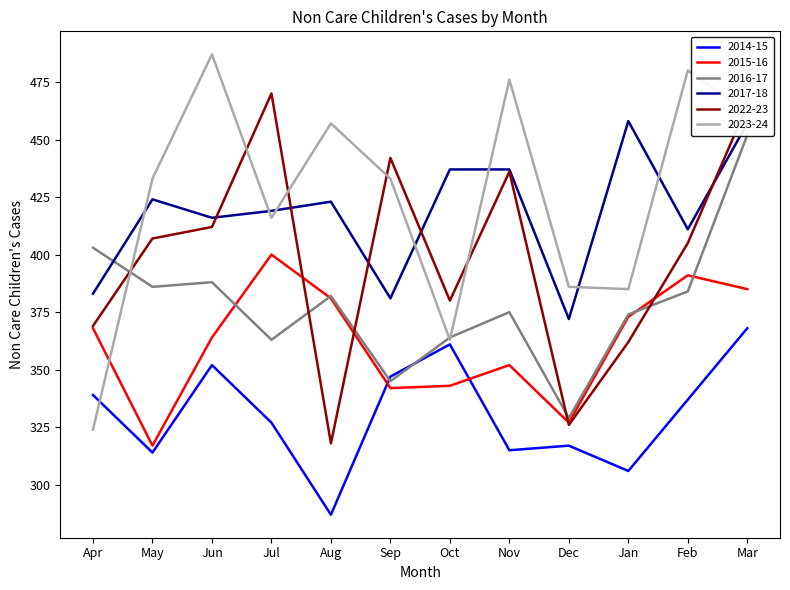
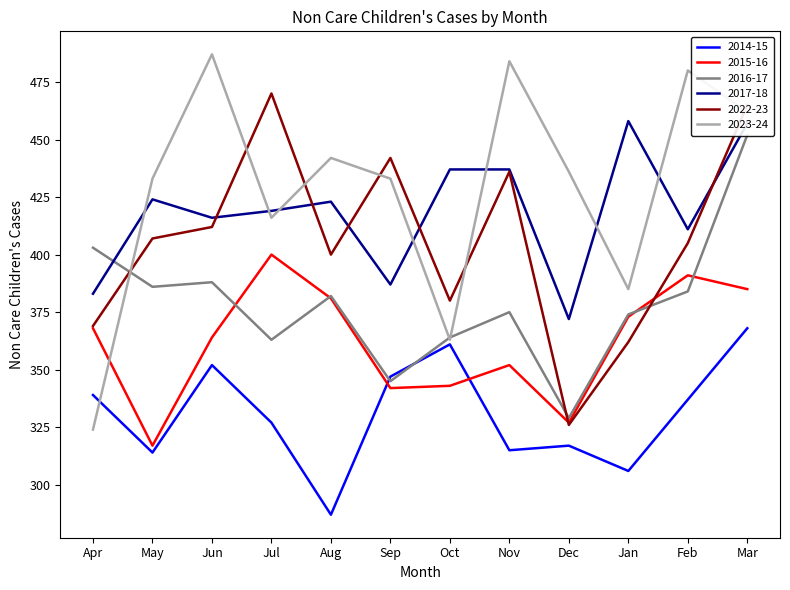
2022-23, Aug: 318 -> 400
2023-24, Aug: 457 -> 442
2017-18, Sep: 381 -> 387
2023-24, Nov: 476 -> 484
2023-24, Dec: 386 -> 436
